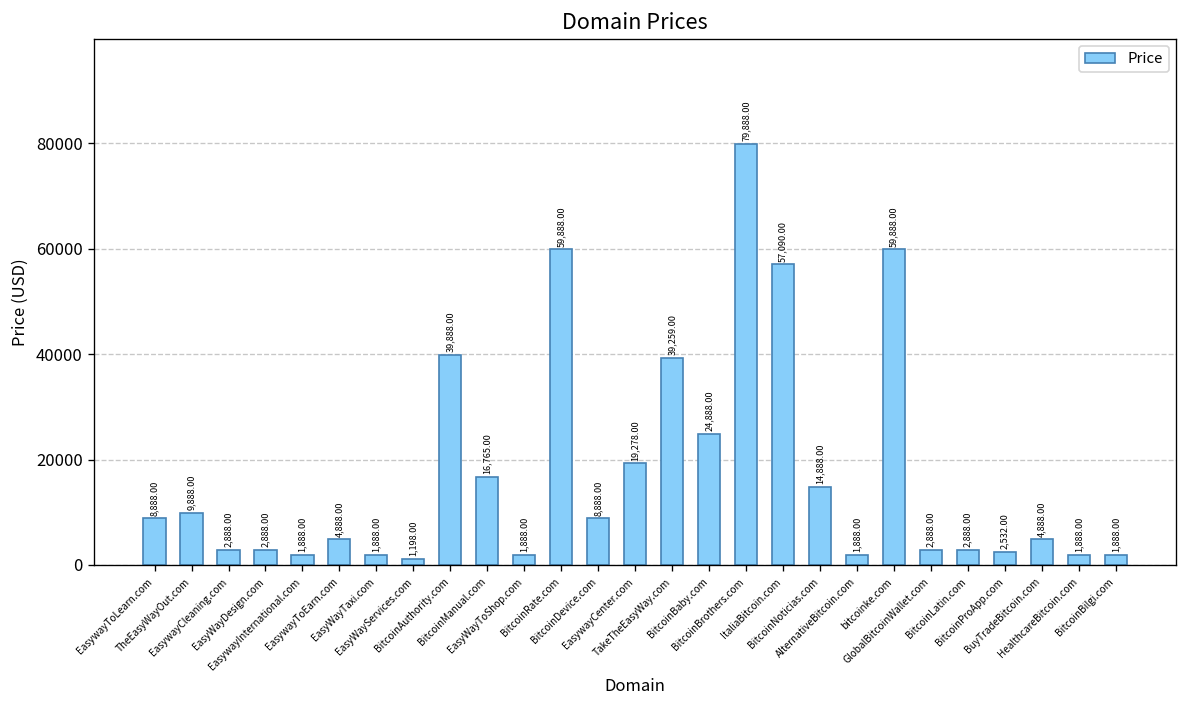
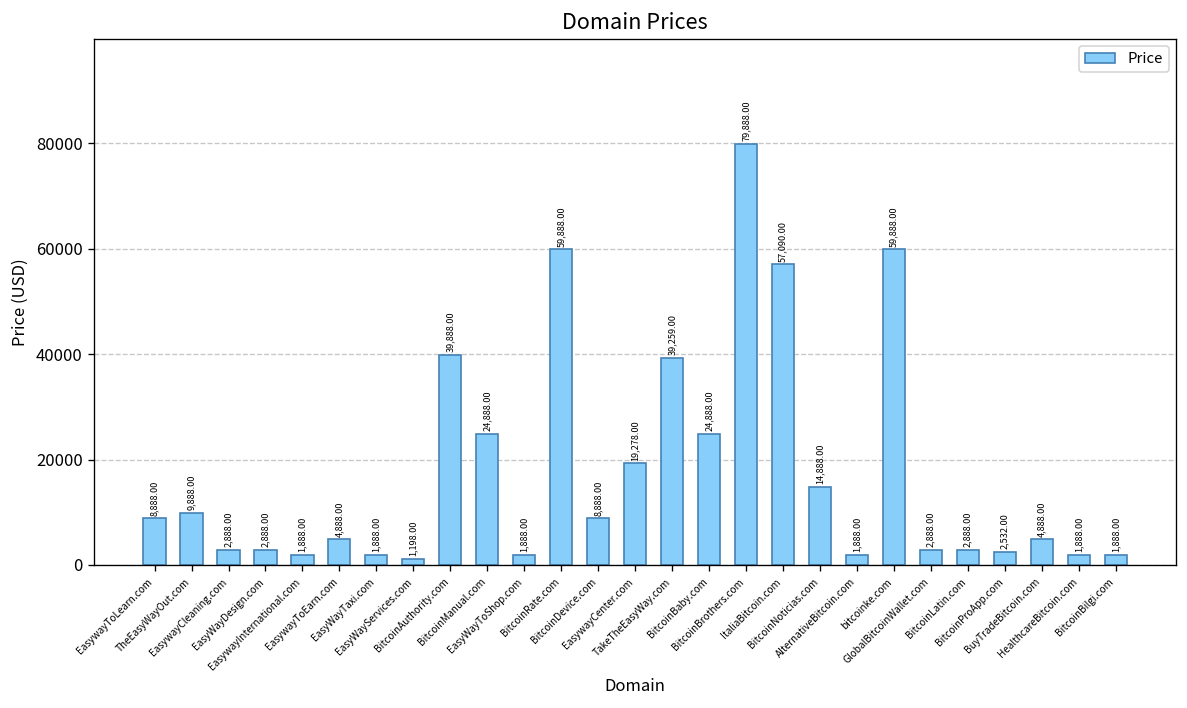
BitcoinManual.com: 16,765.00 -> 24,888.00
